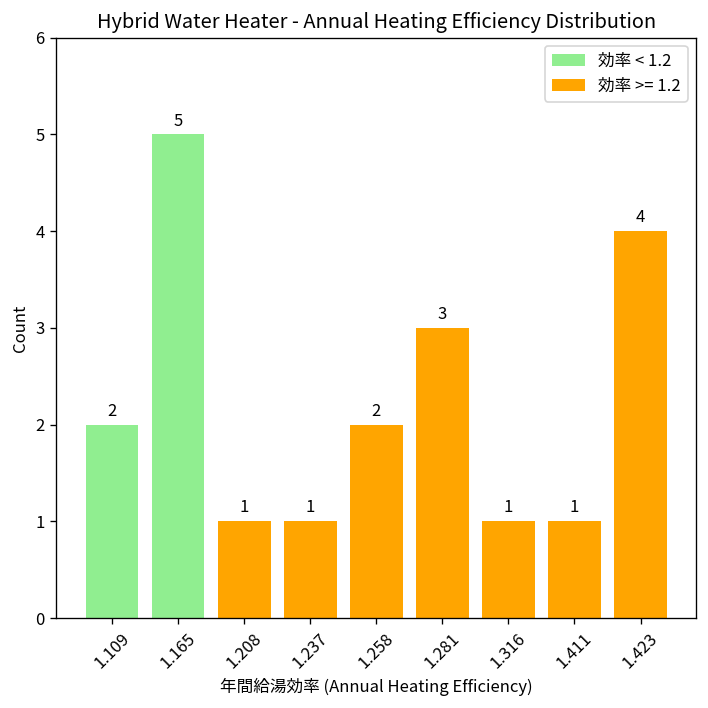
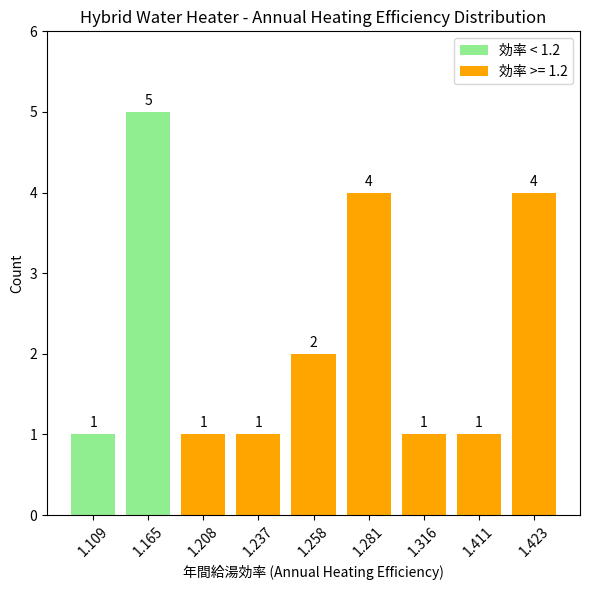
1.109: 2 -> 1
1.281: 3 -> 4
